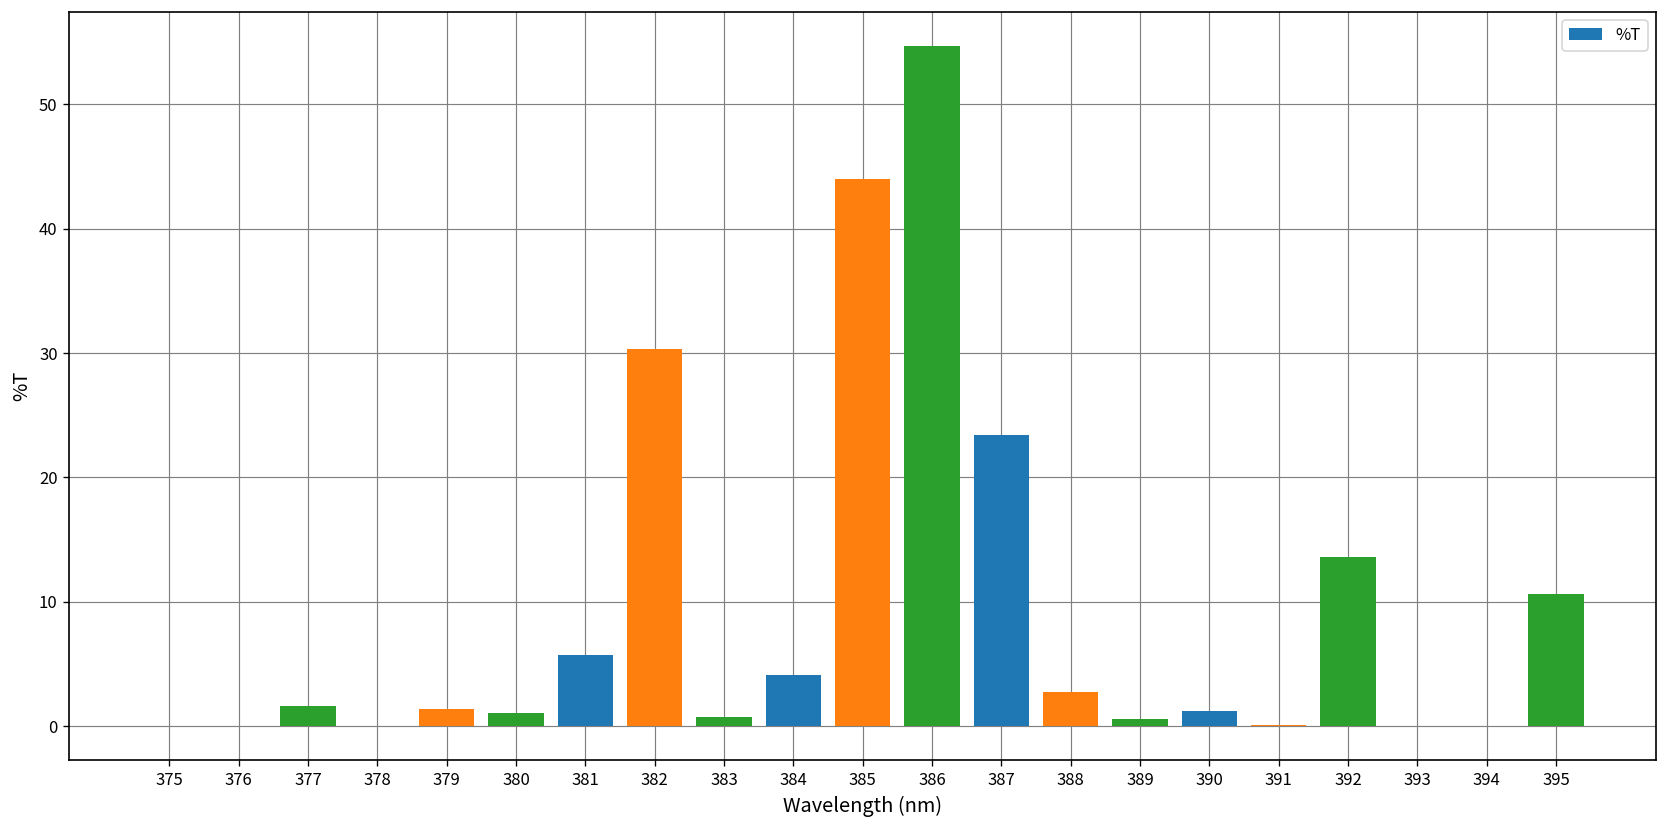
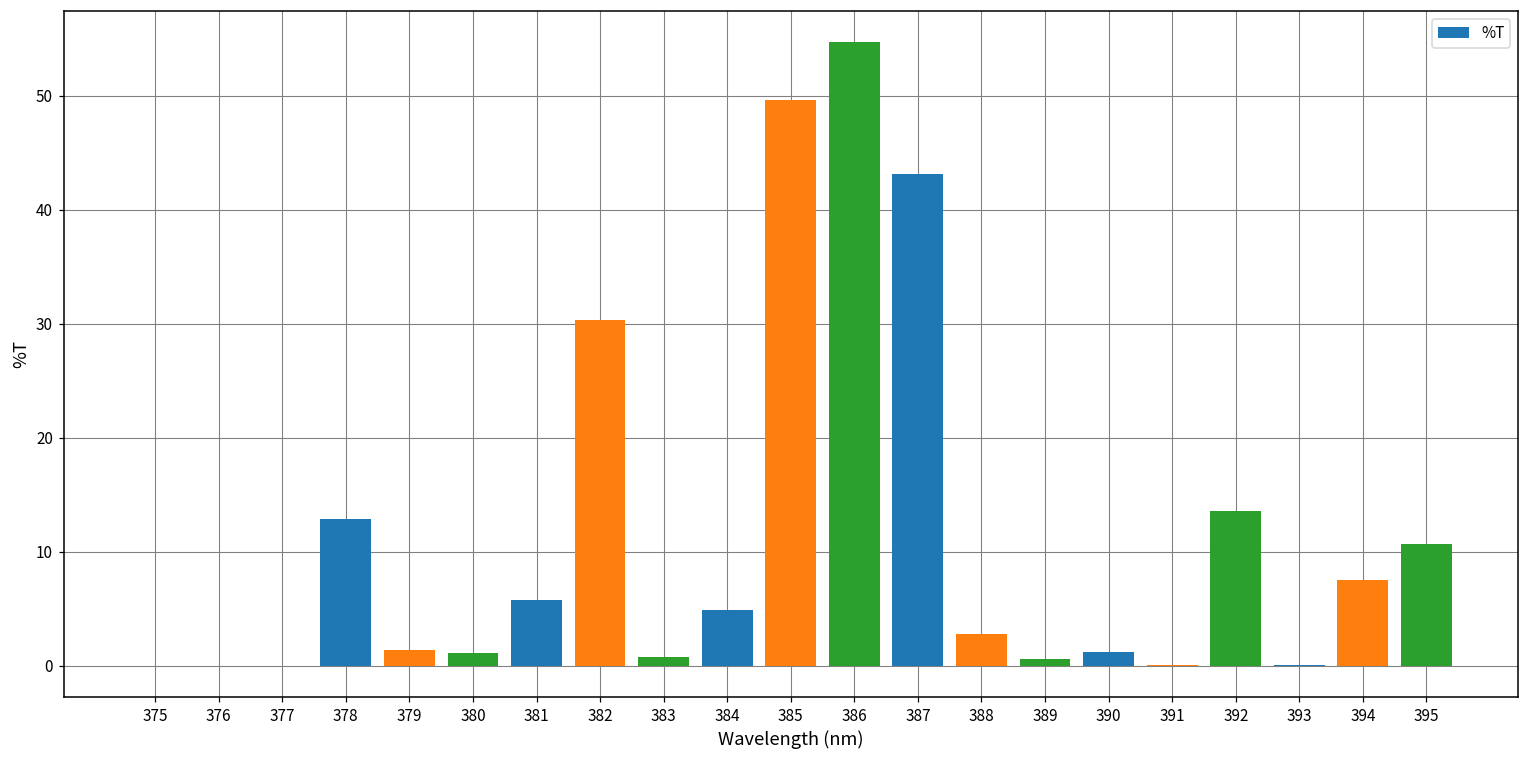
377: 1.6 -> 0.0
378: 0.0 -> 12.9
384: 4.1 -> 4.9
385: 44.0 -> 49.6
387: 23.4 -> 43.1
394: 0.0 -> 7.5
